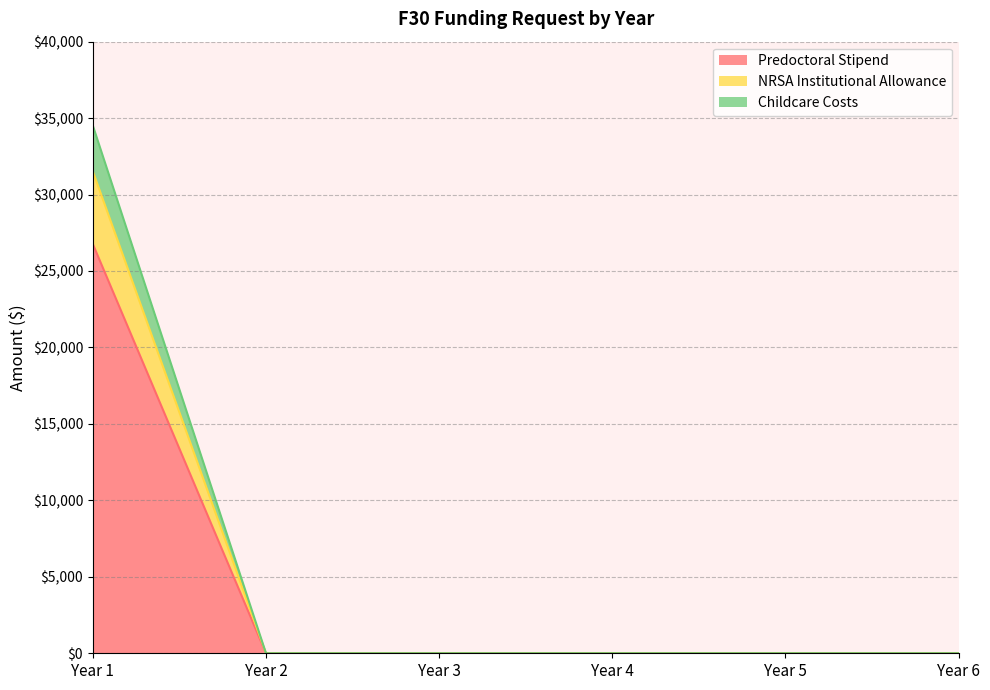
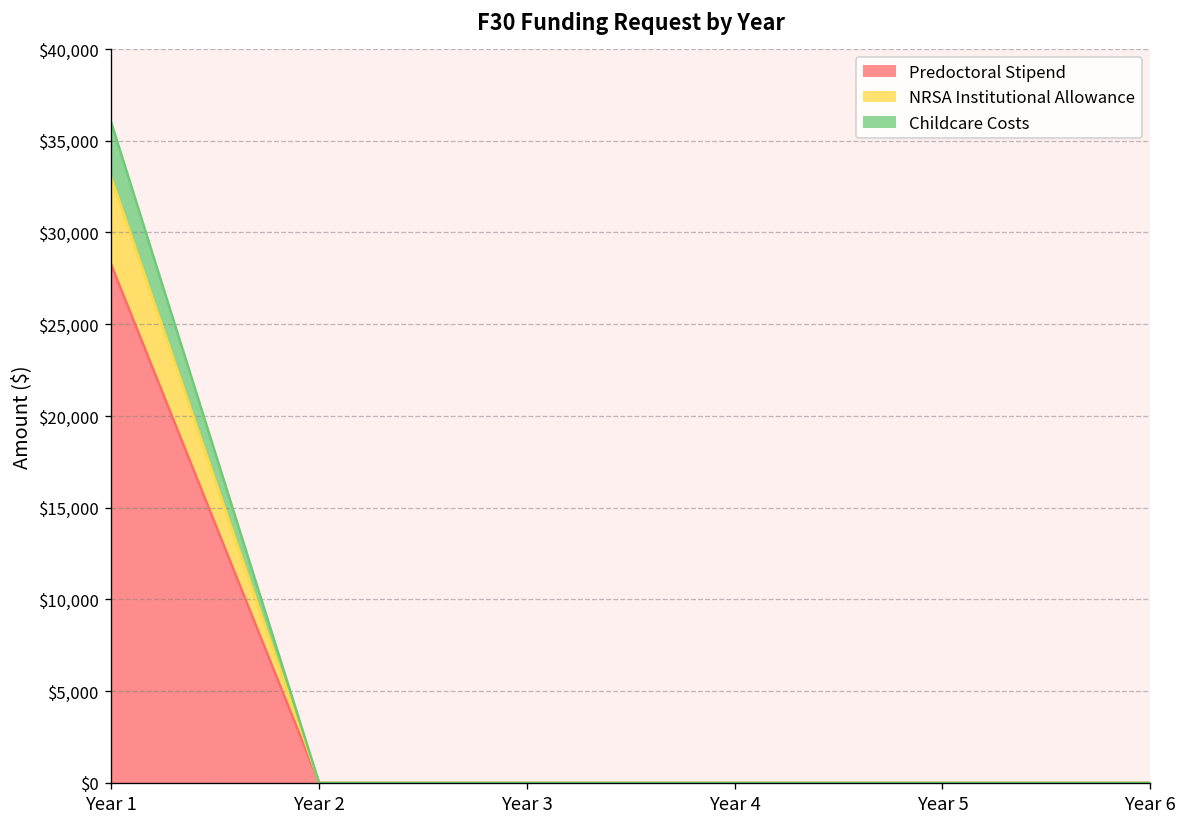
Predoctoral Stipend, Year 1: $26,800 -> $28,200
